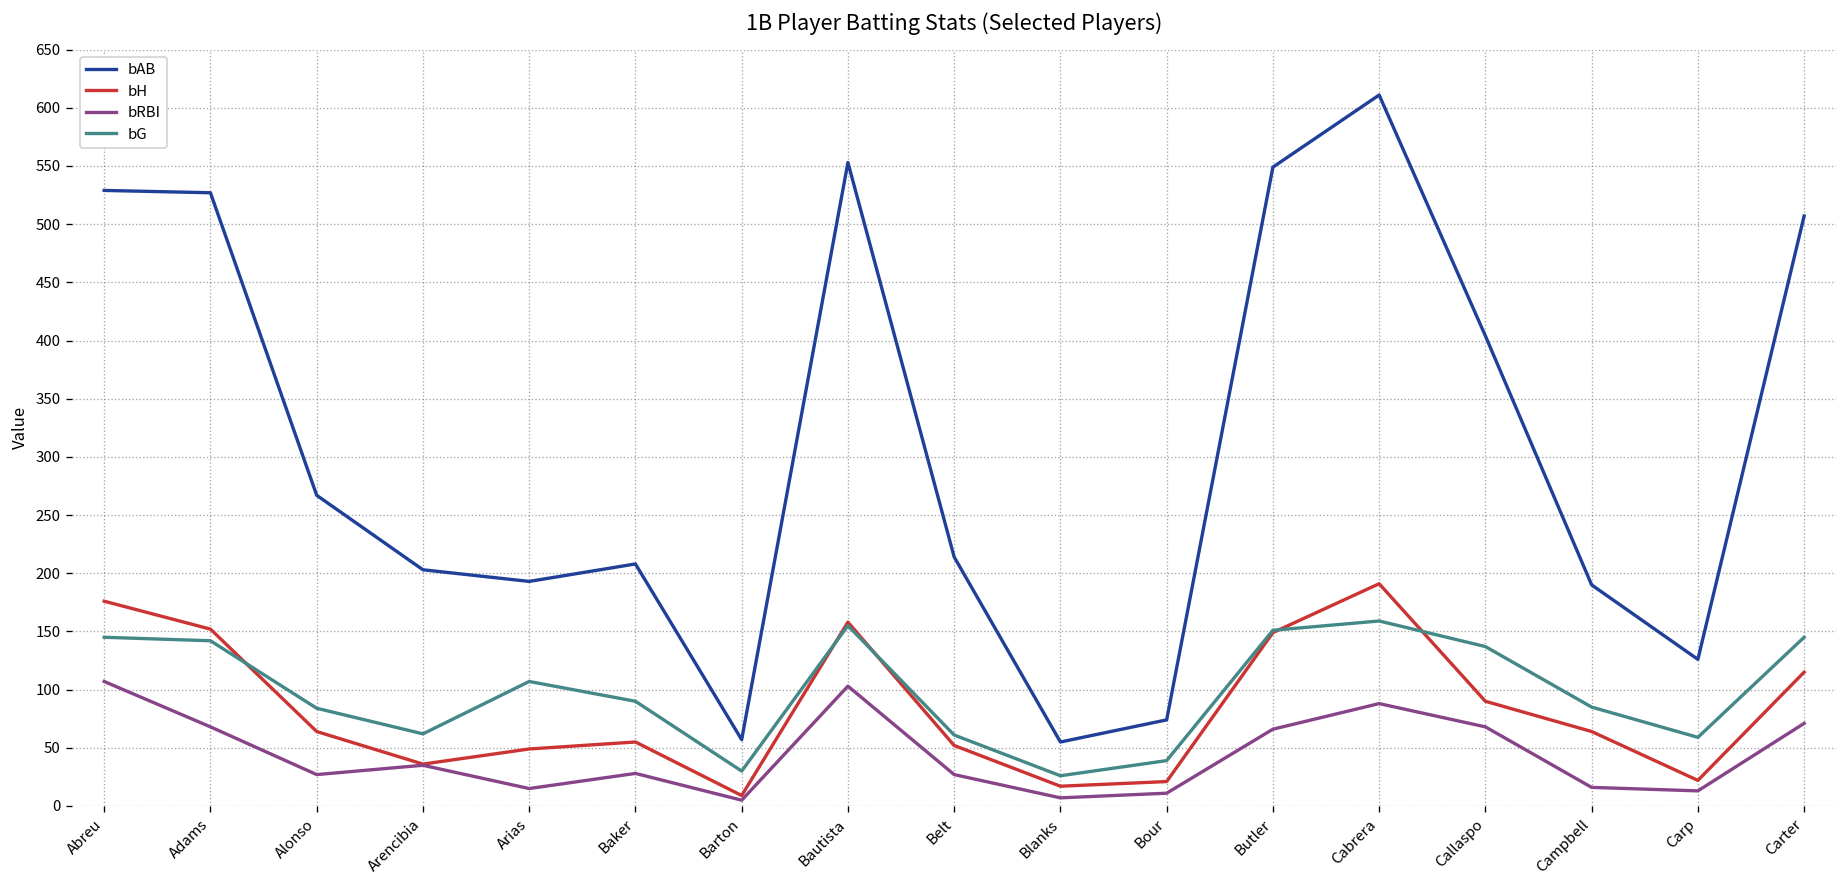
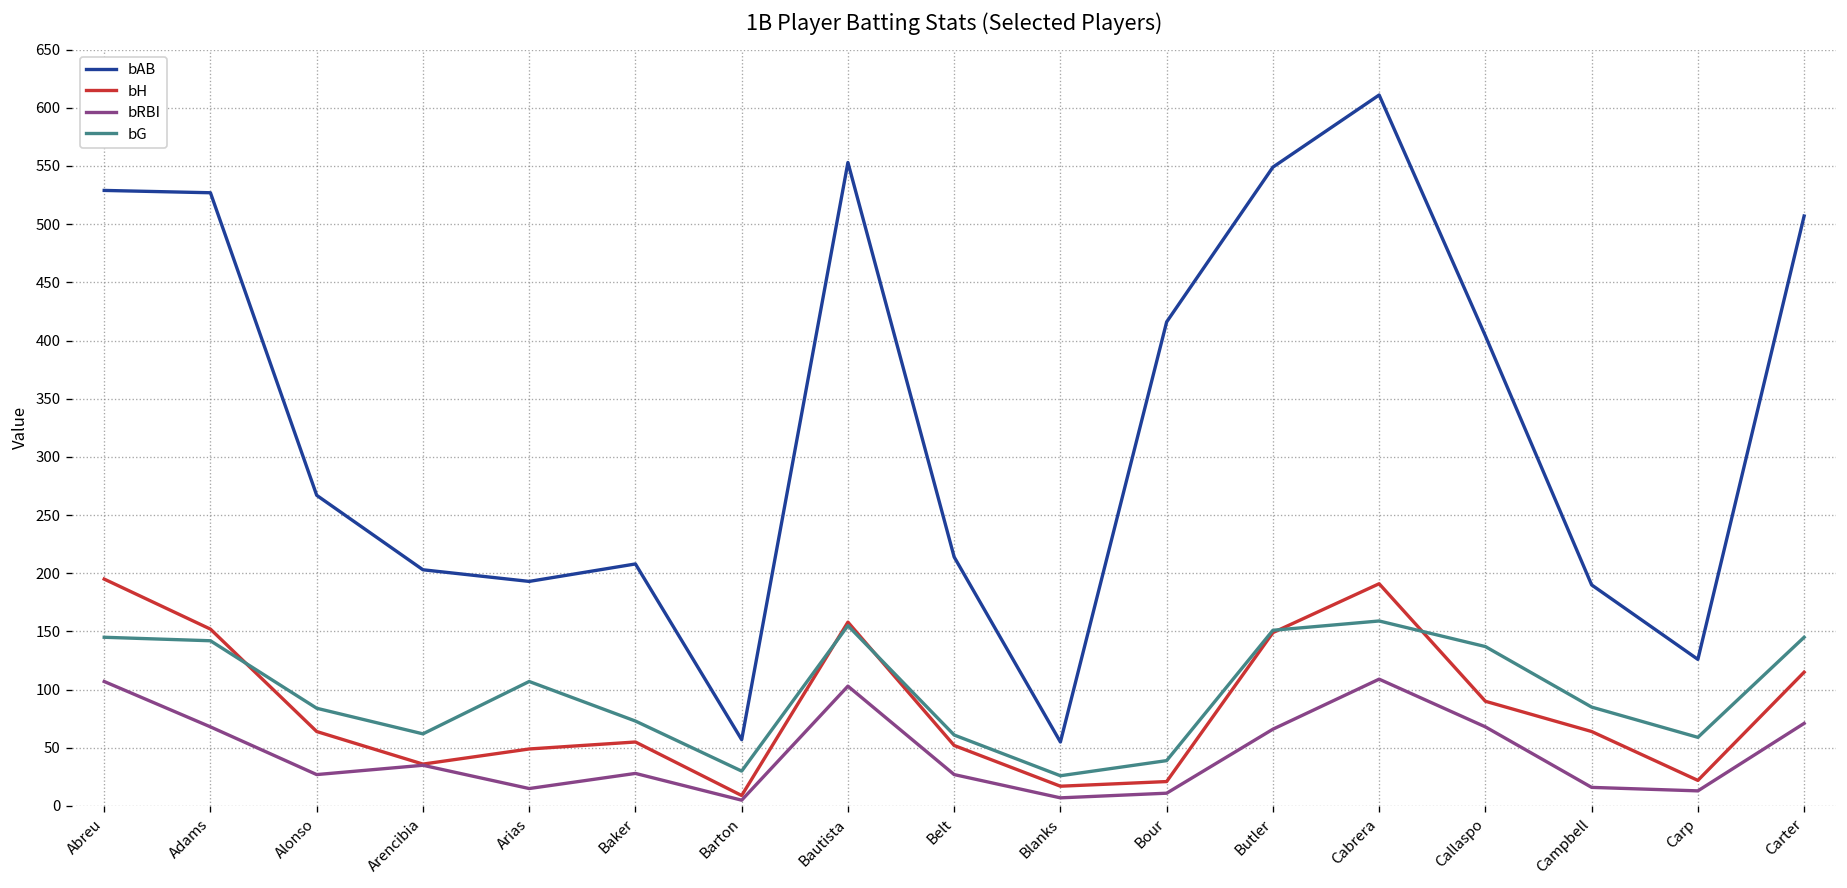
bH, Abreu: 180 -> 200
bG, Baker: 90 -> 70
bAB, Bour: 70 -> 420
bRBI, Cabrera: 90 -> 110
